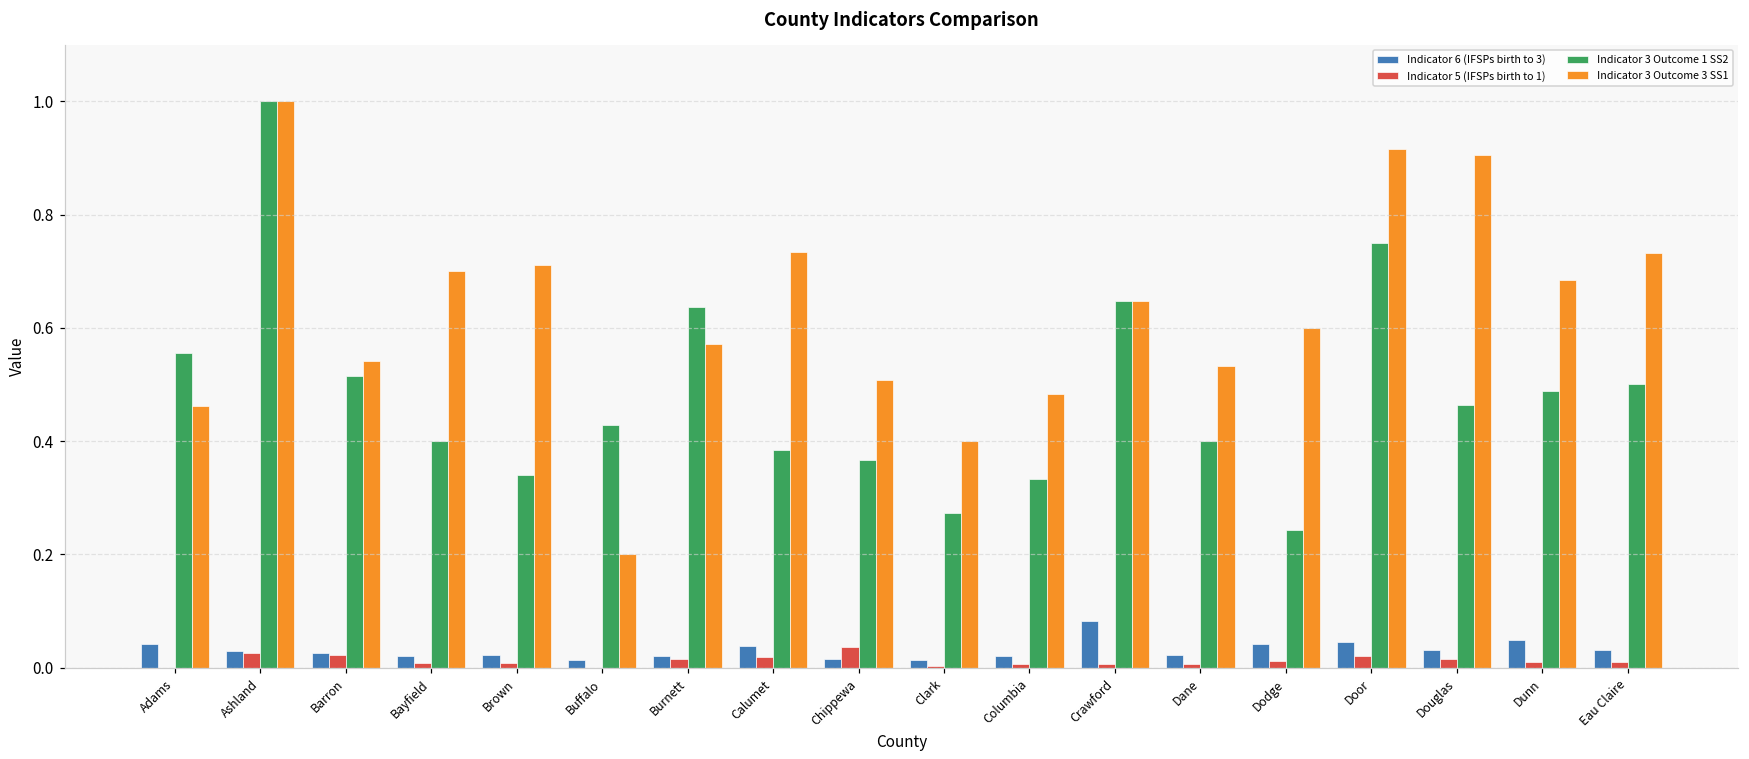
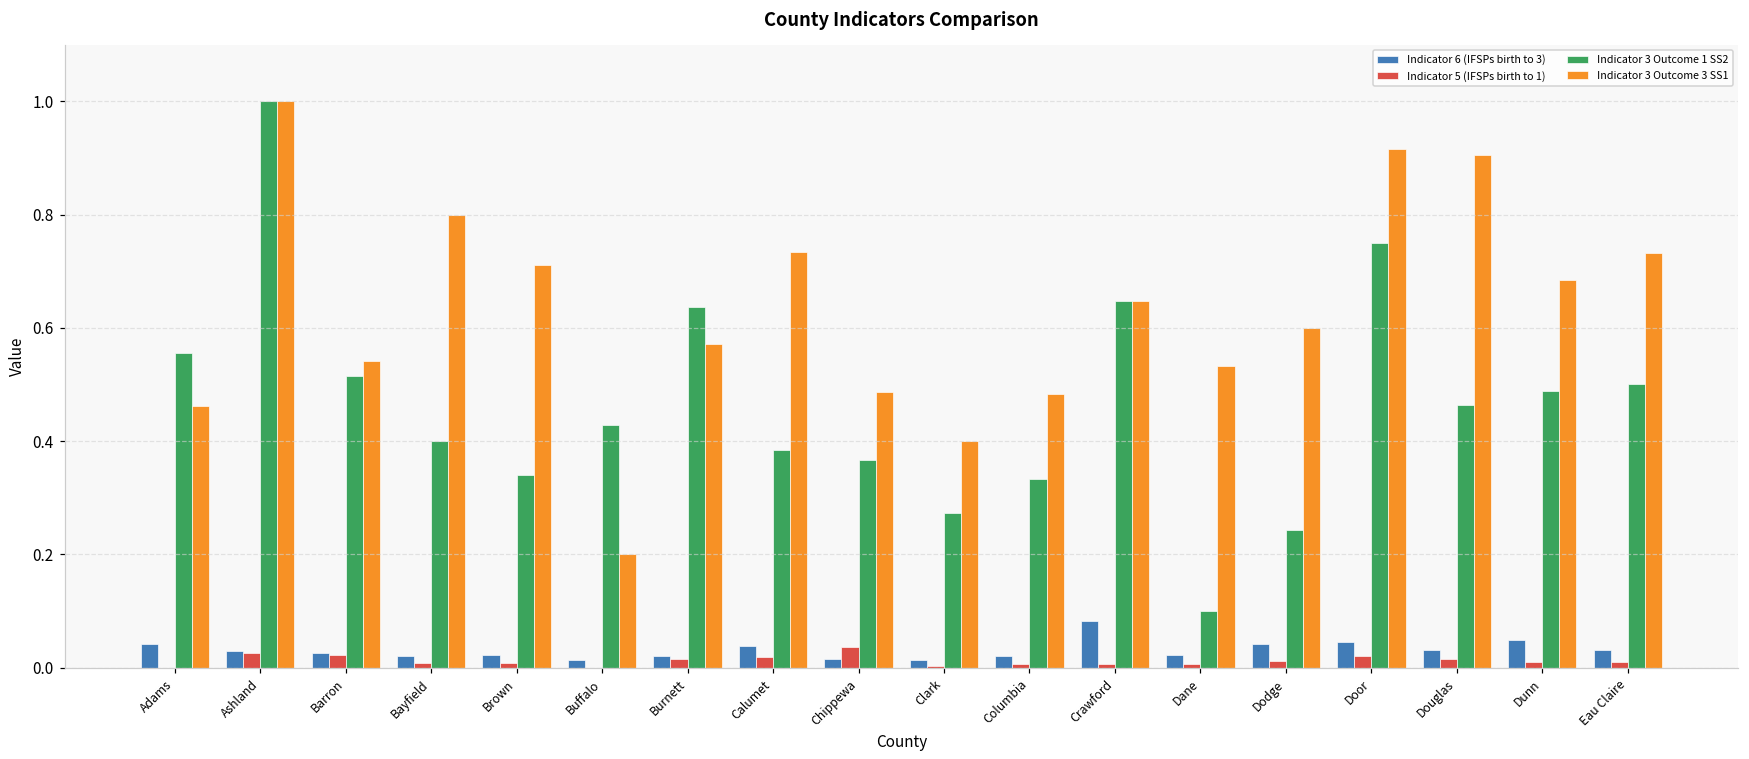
Indicator 3 Outcome 3 SS1, Bayfield: 0.7 -> 0.8
Indicator 3 Outcome 3 SS1, Chippewa: 0.51 -> 0.49
Indicator 3 Outcome 1 SS2, Dane: 0.4 -> 0.1
